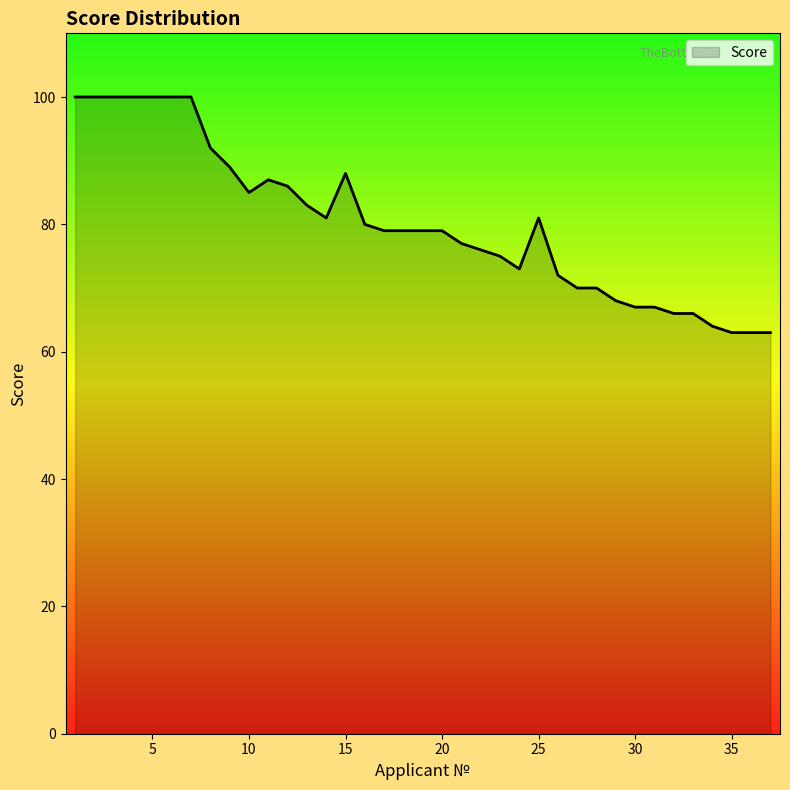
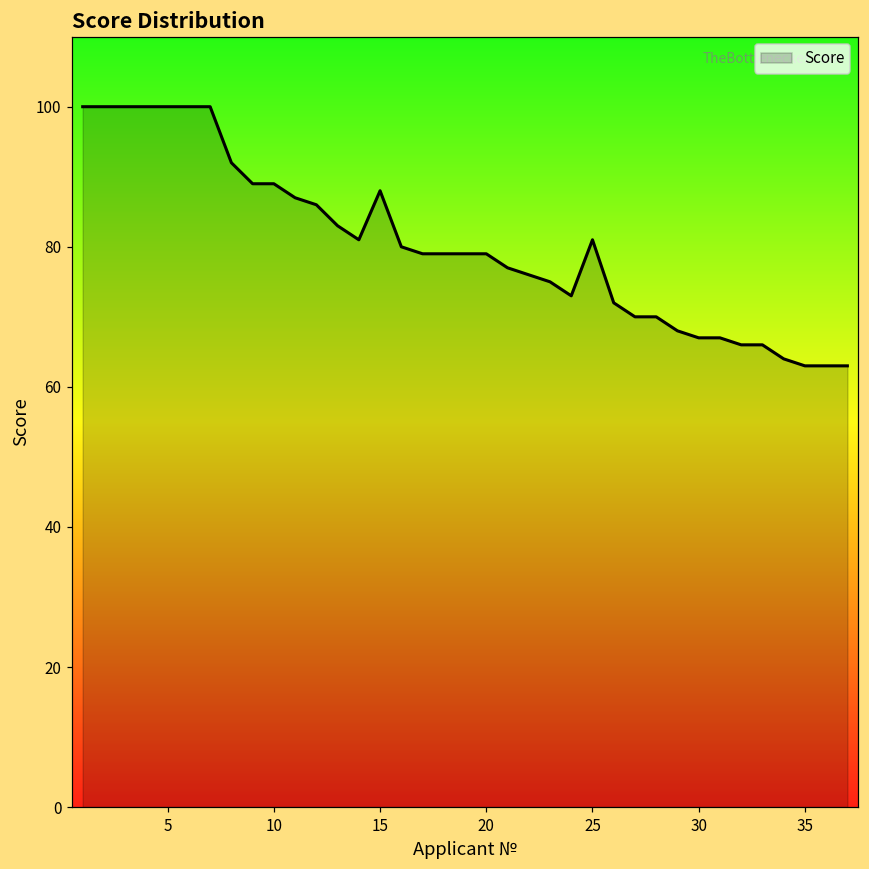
10: 85 -> 89
